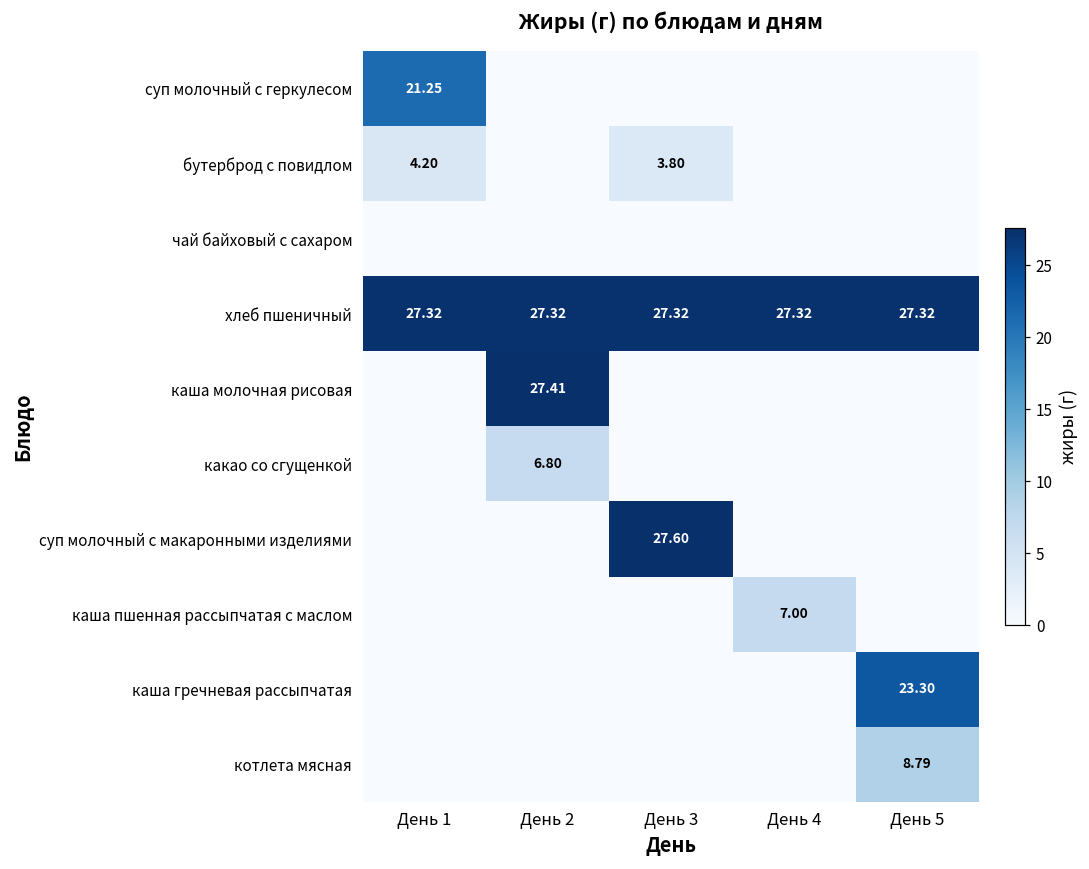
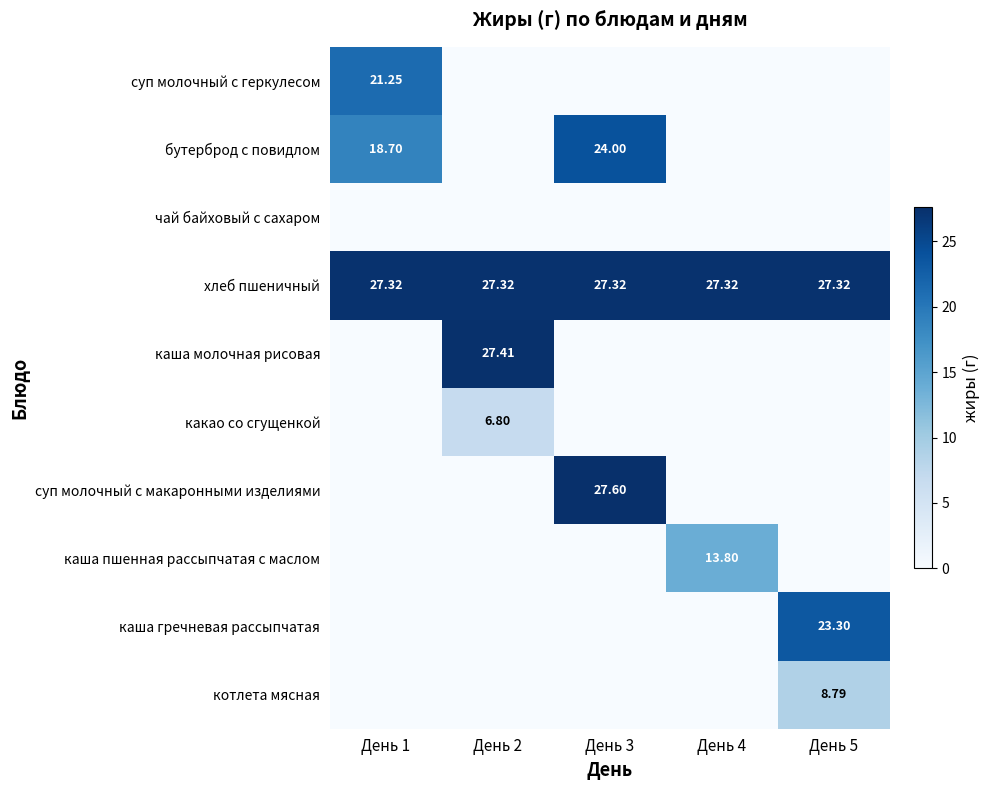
бутерброд с повидлом, День 1: 4.20 -> 18.70
бутерброд с повидлом, День 3: 3.80 -> 24.00
каша пшенная рассыпчатая с маслом, День 4: 7.00 -> 13.80
